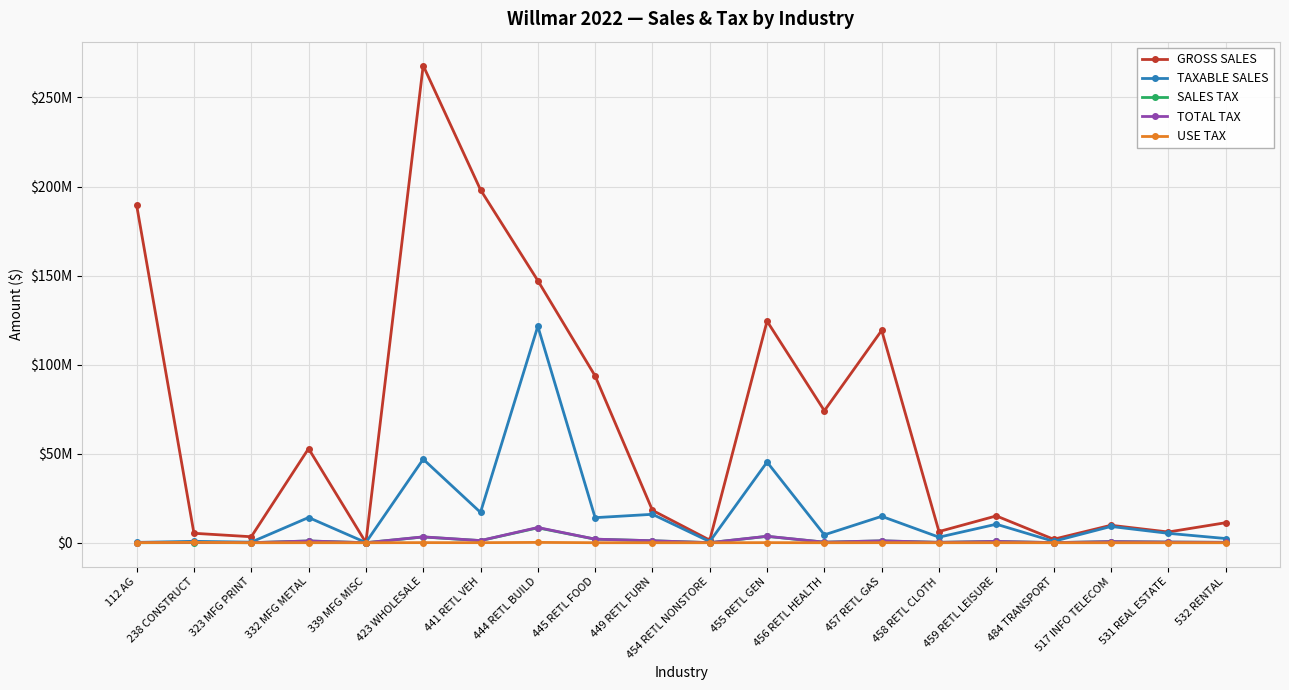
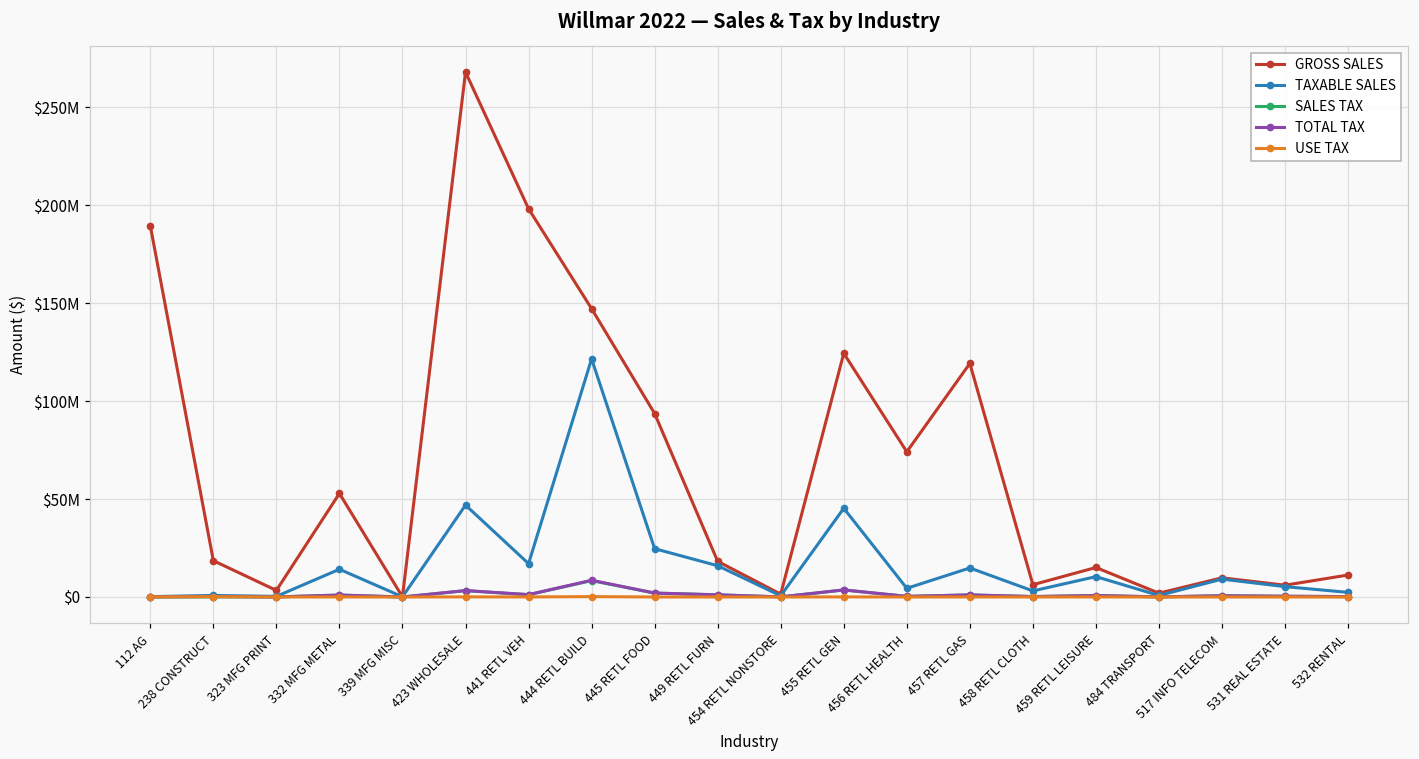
GROSS SALES, 238 CONSTRUCT: $5000000 -> $19000000
TAXABLE SALES, 445 RETL FOOD: $14000000 -> $25000000
